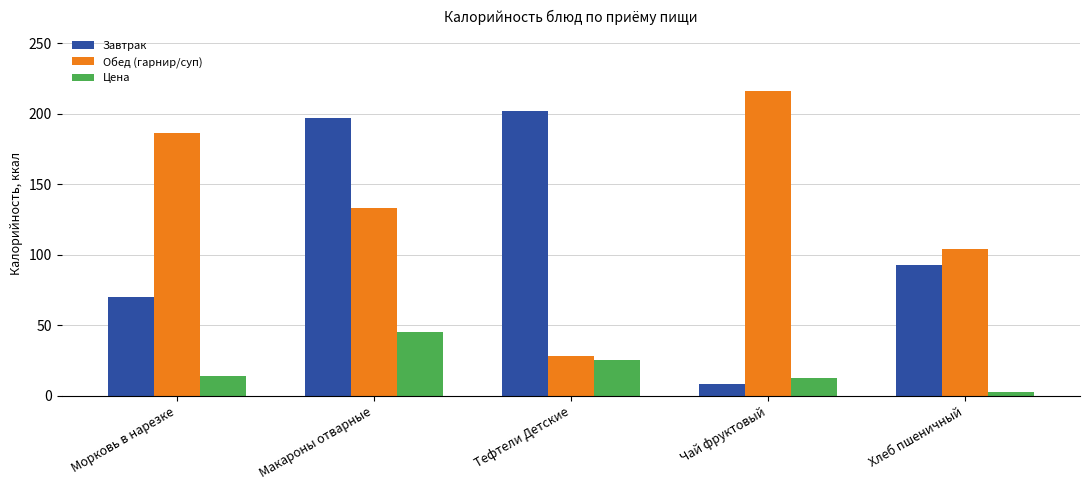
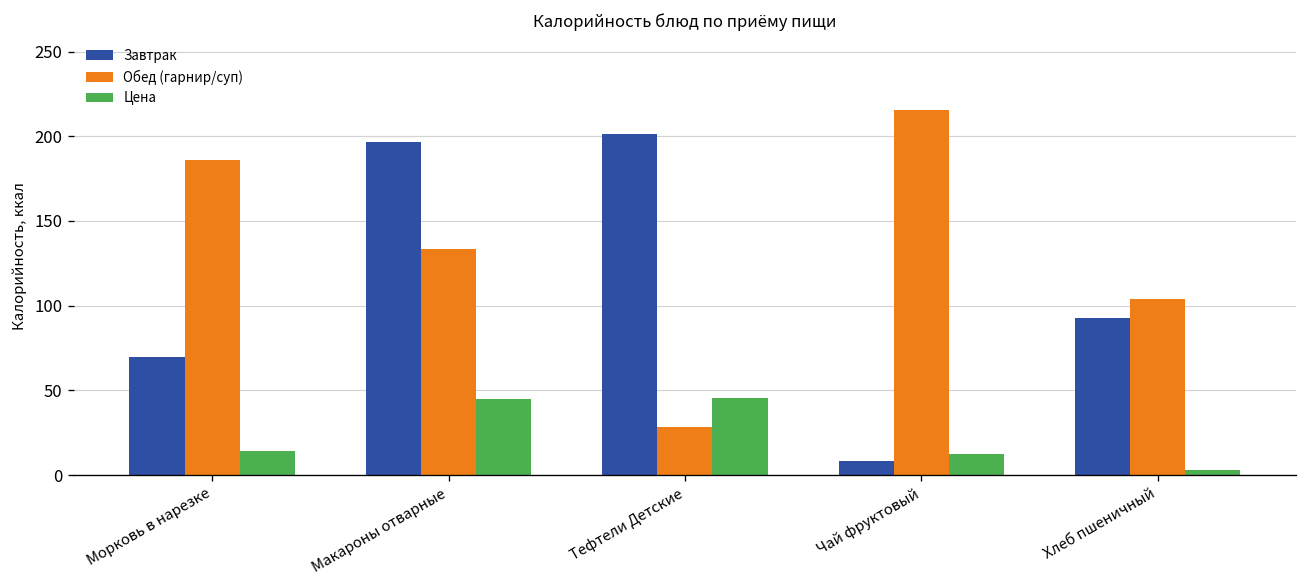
Цена, Тефтели Детские: 25 -> 45
